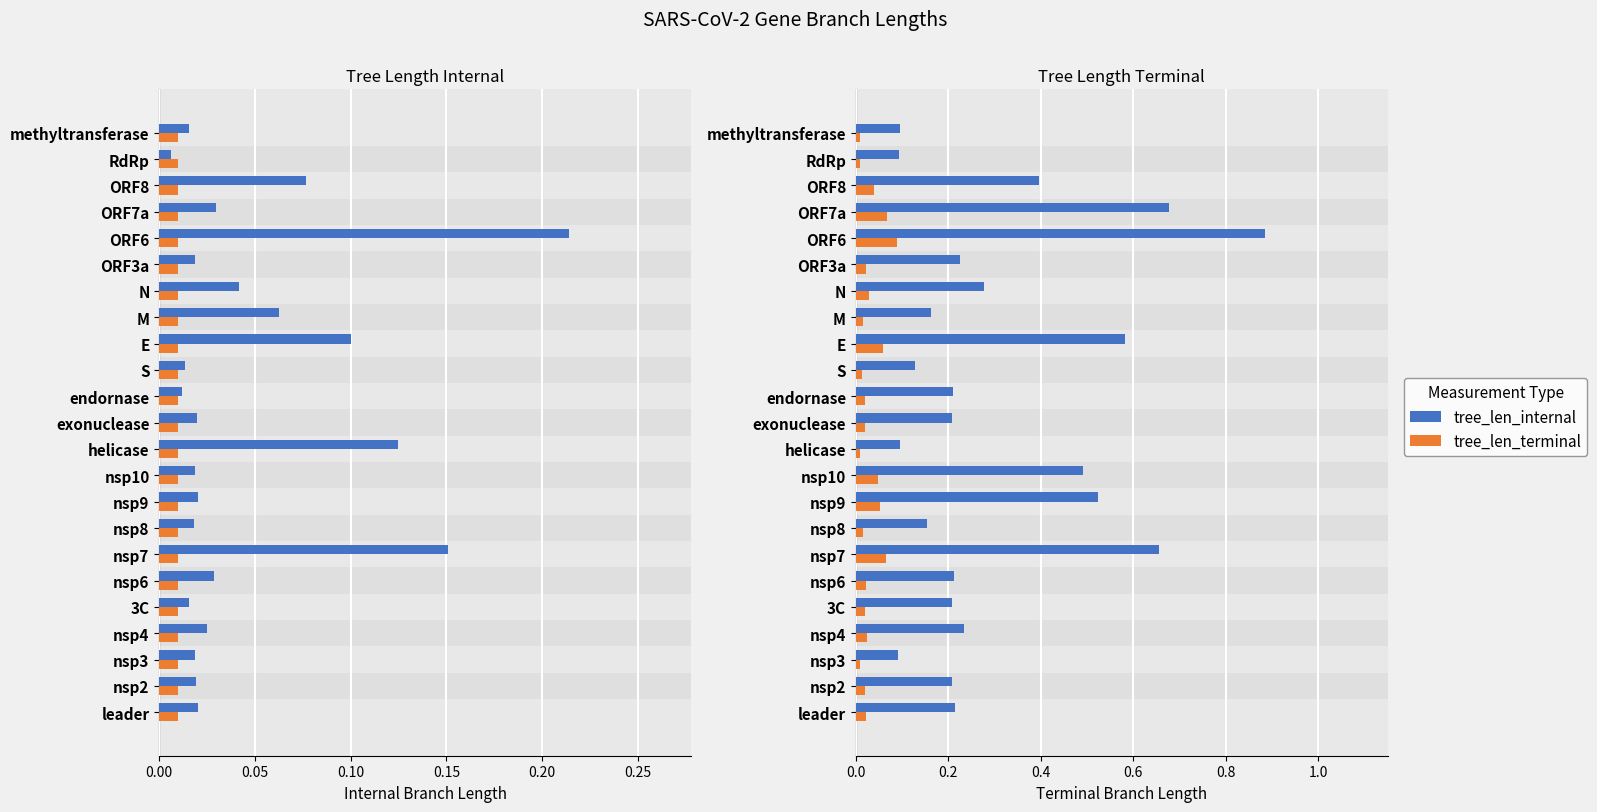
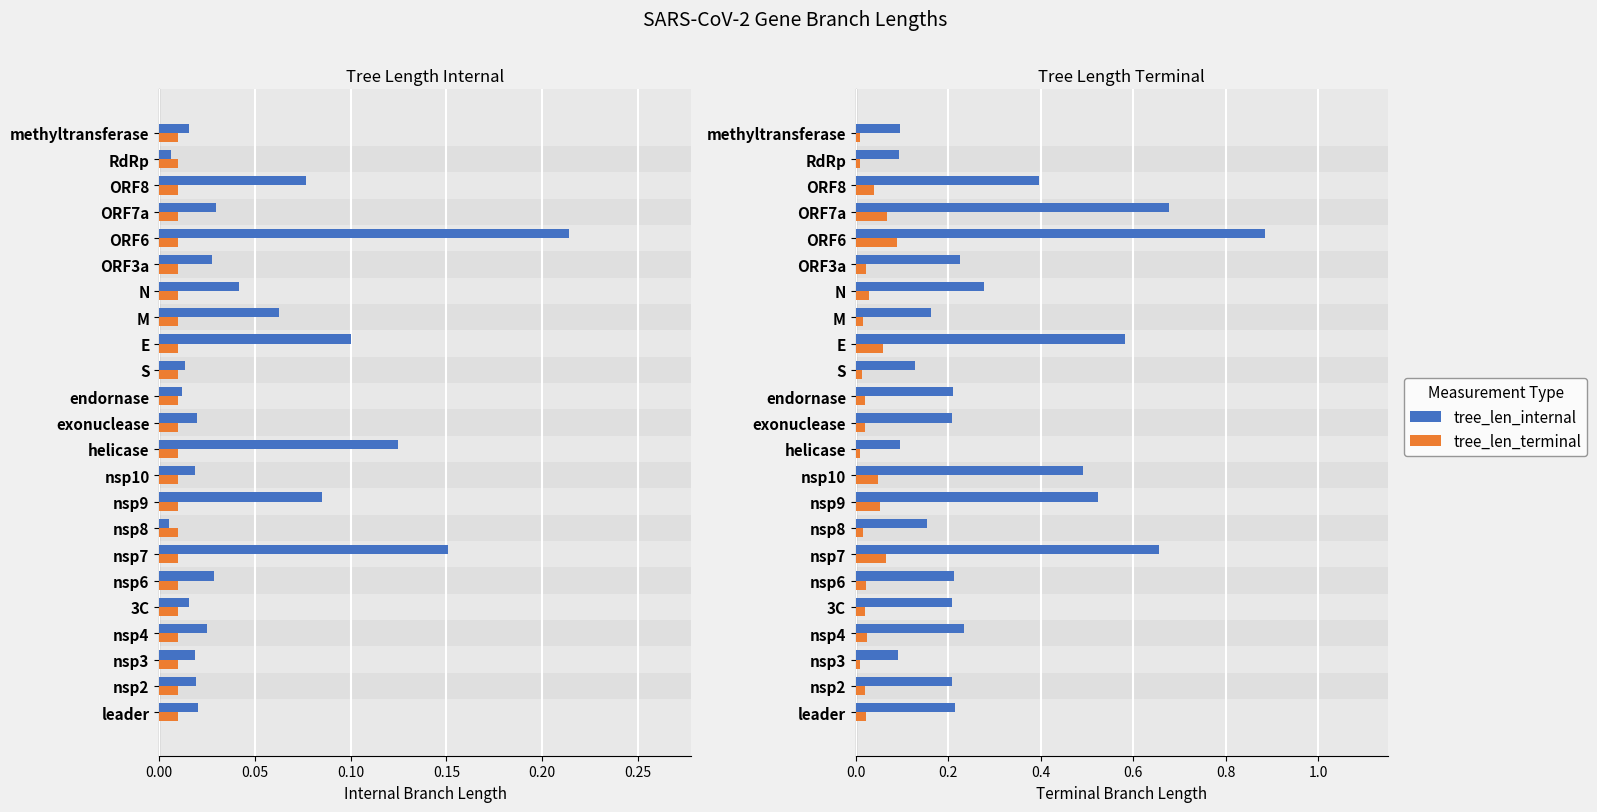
Tree Length Internal, tree_len_internal, ORF3a: 0.019 -> 0.028
Tree Length Internal, tree_len_internal, nsp9: 0.020 -> 0.085
Tree Length Internal, tree_len_internal, nsp8: 0.018 -> 0.005
